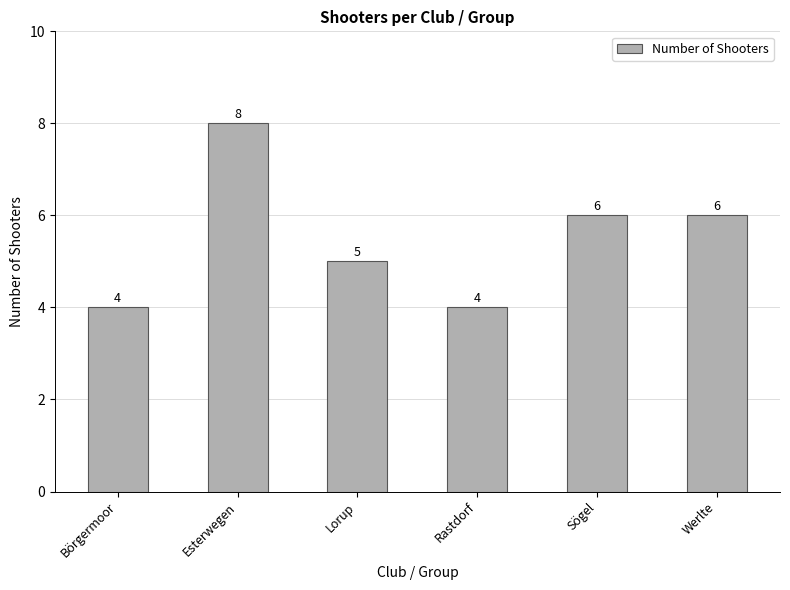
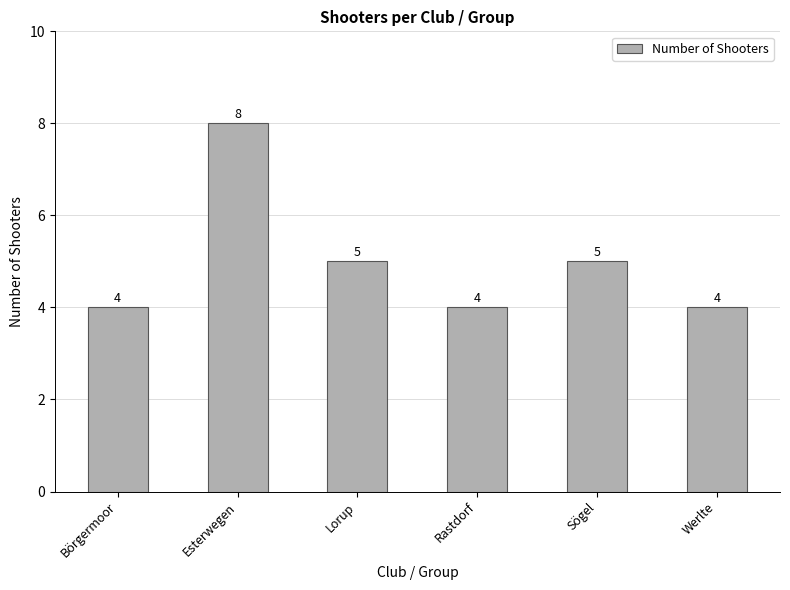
Sögel: 6 -> 5
Werlte: 6 -> 4
